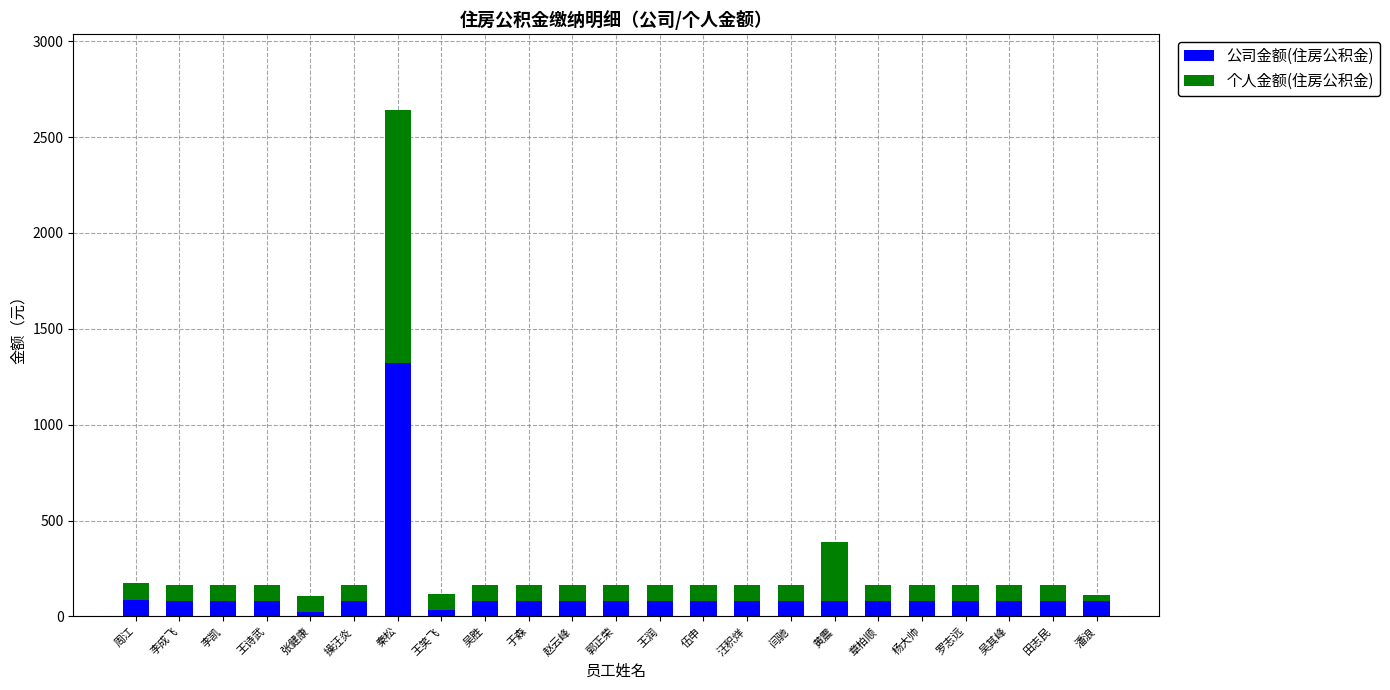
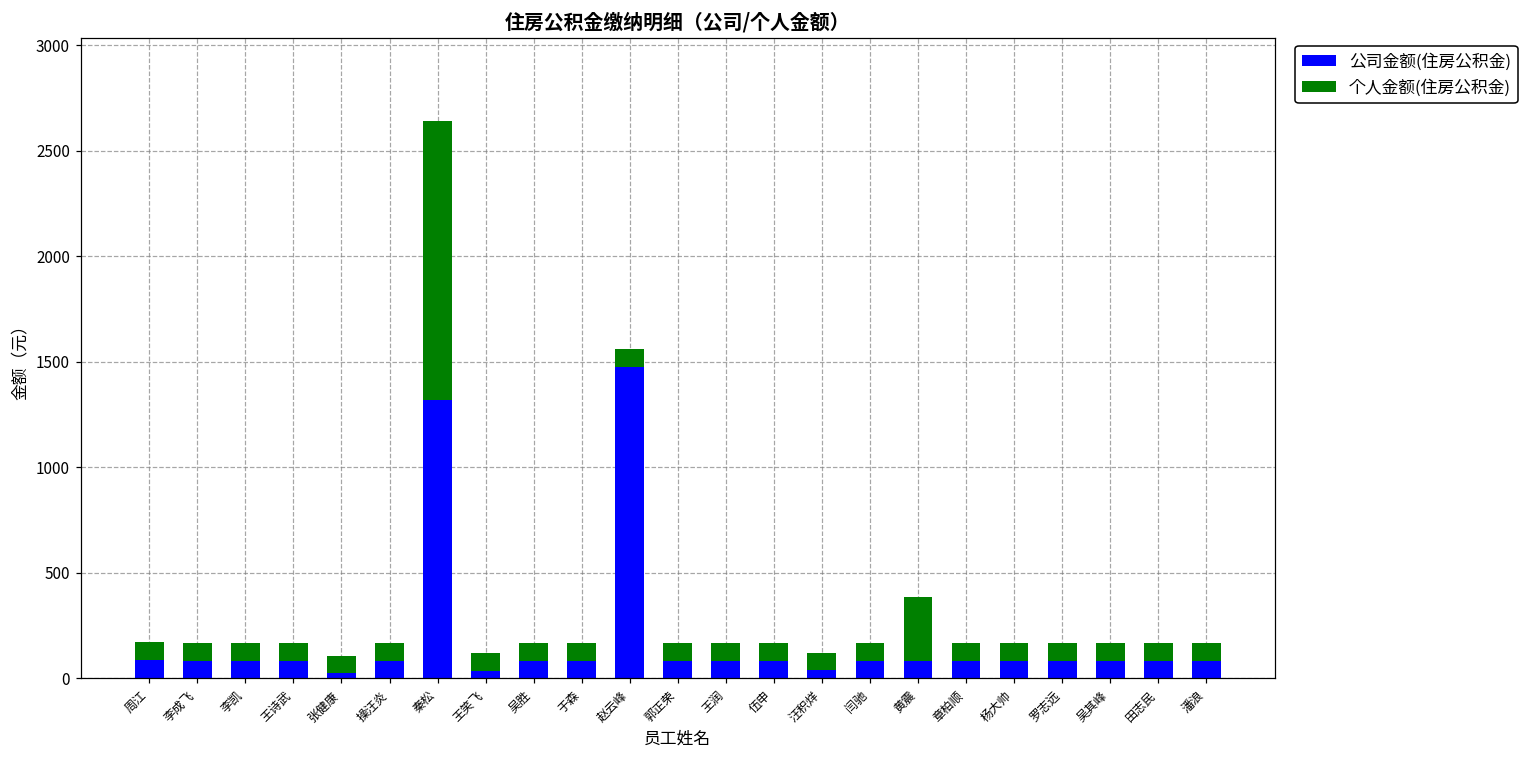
公司金额(住房公积金), 赵云峰: 80 -> 1480
公司金额(住房公积金), 汪积烊: 80 -> 40
个人金额(住房公积金), 潘浪: 30 -> 80
